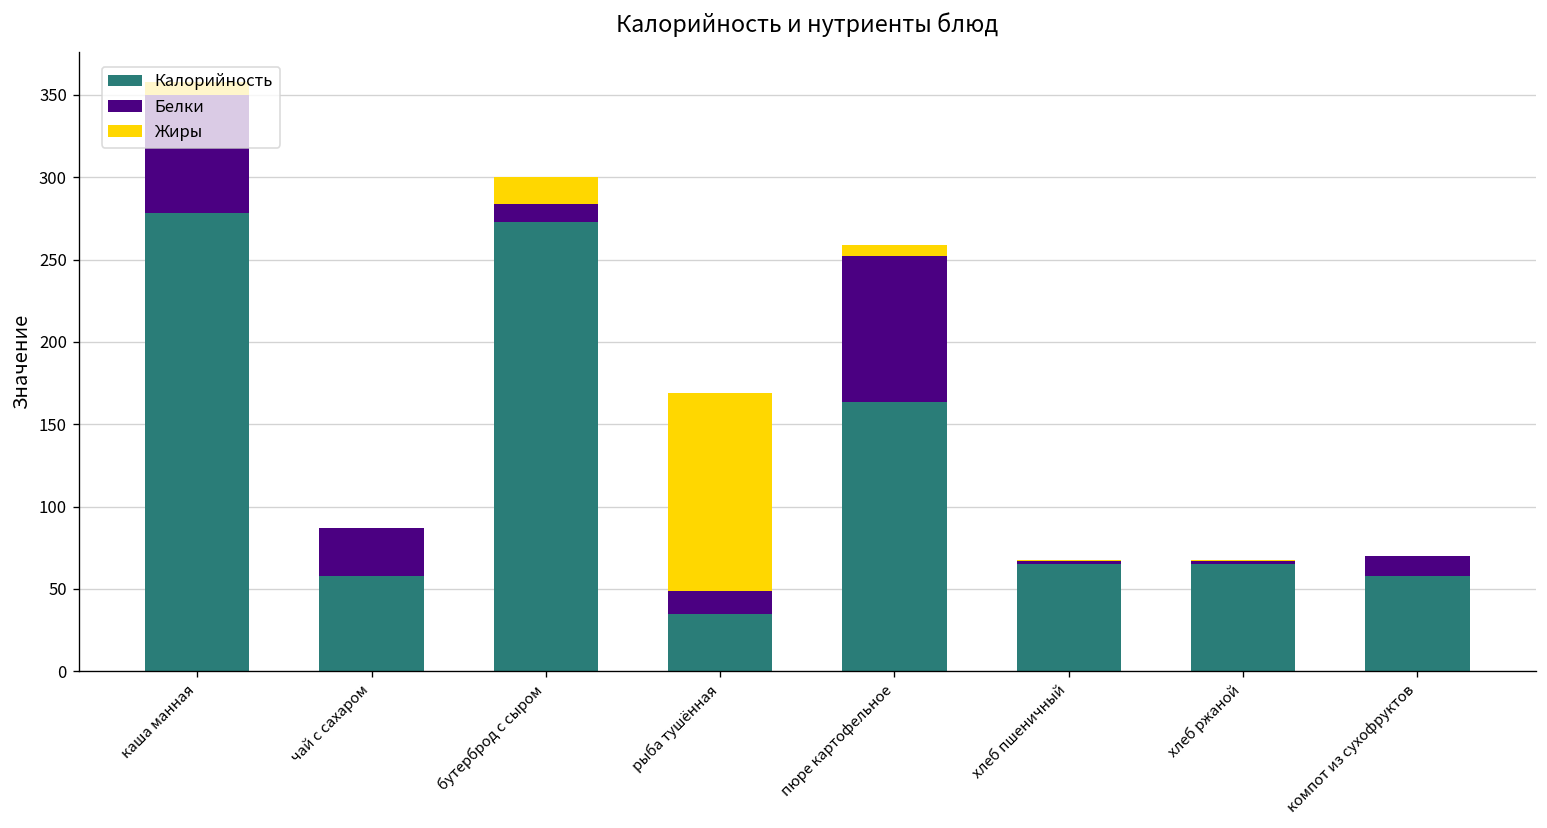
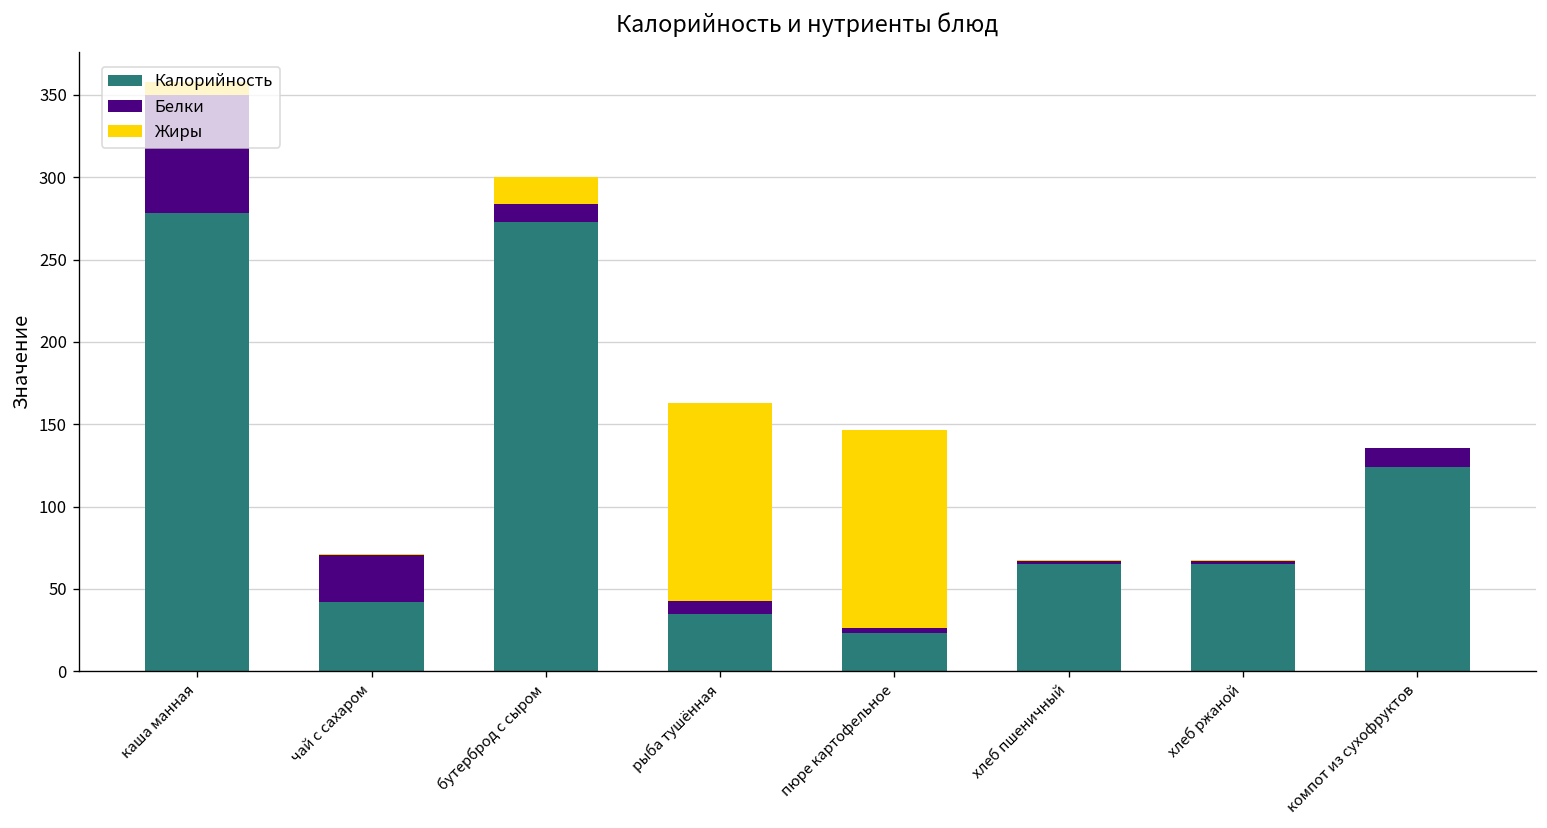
Калорийность, чай с сахаром: 58 -> 42
Белки, рыба тушённая: 14 -> 8
Калорийность, пюре картофельное: 164 -> 23
Белки, пюре картофельное: 89 -> 3
Жиры, пюре картофельное: 7 -> 120
Калорийность, компот из сухофруктов: 58 -> 124
